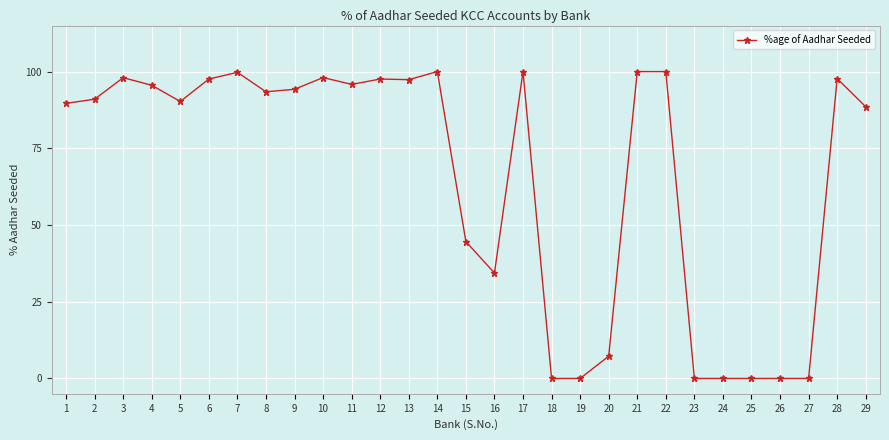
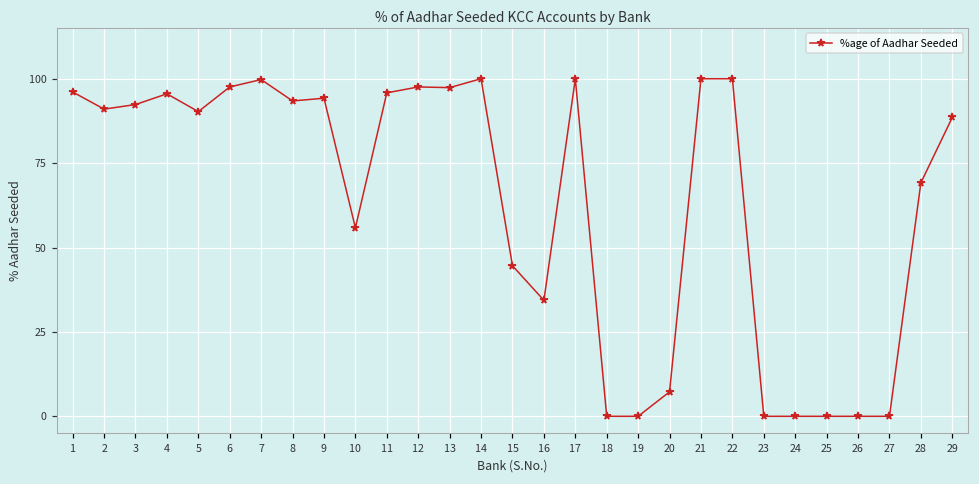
1: 90 -> 96
3: 98 -> 92
10: 98 -> 56
28: 98 -> 69
